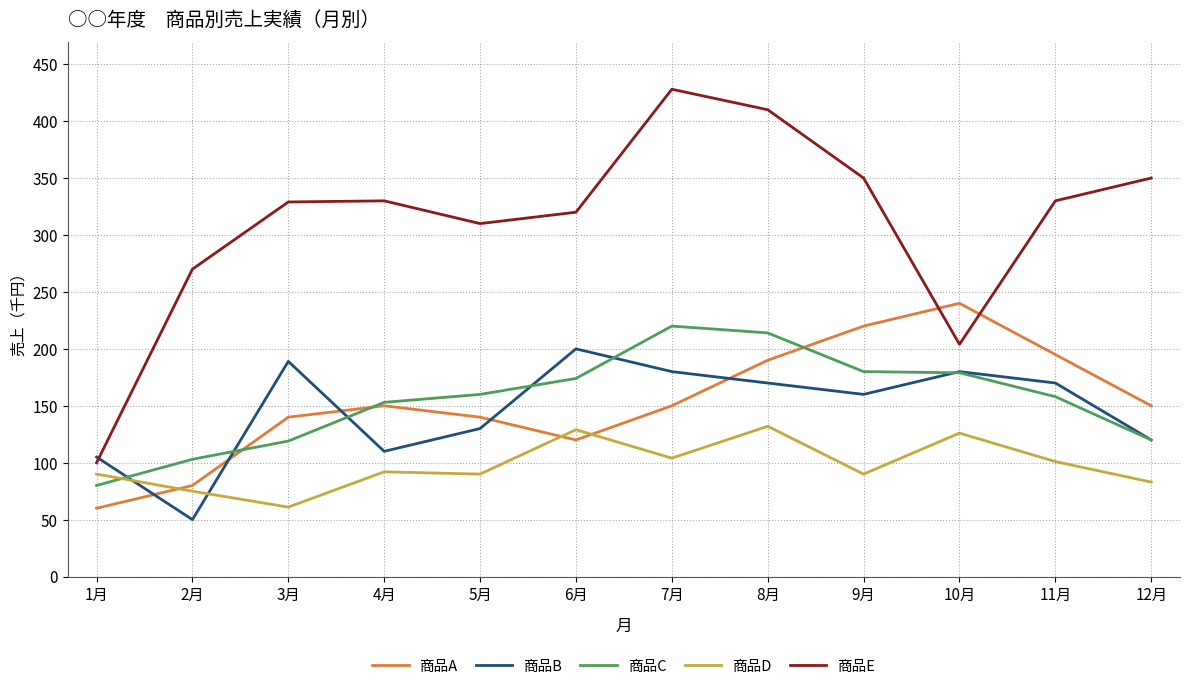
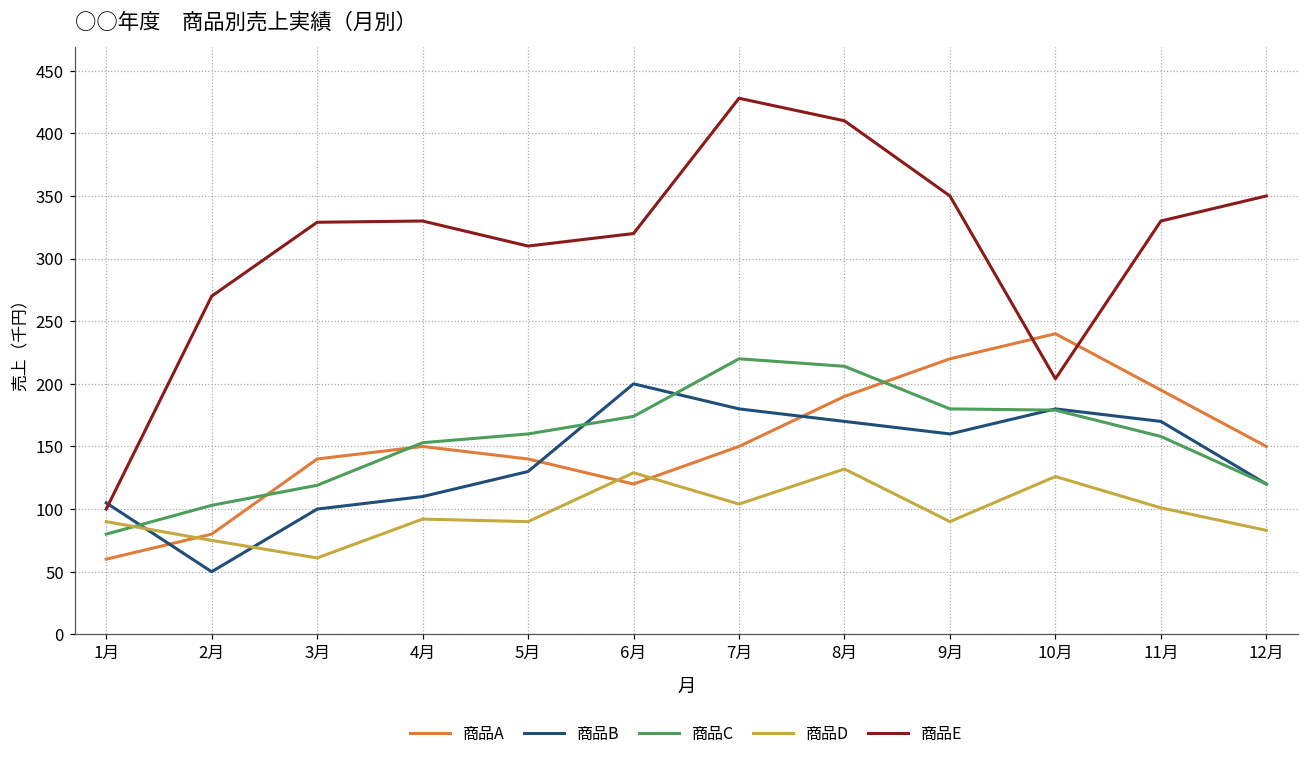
商品B, 3月: 189 -> 100
